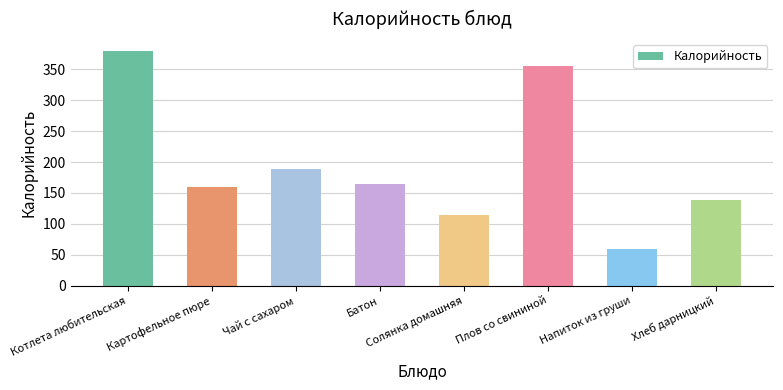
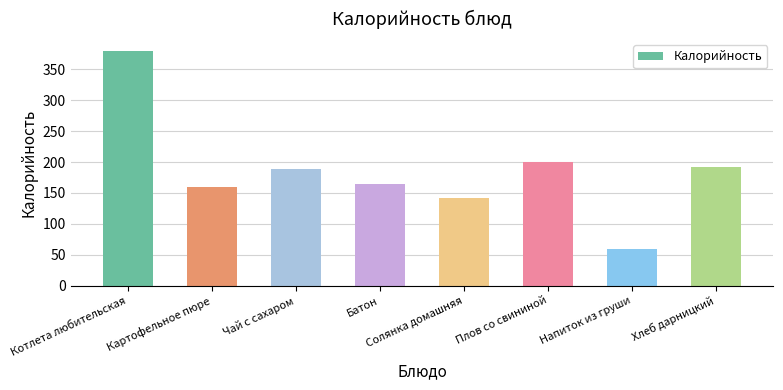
Солянка домашняя: 120 -> 140
Плов со свининой: 360 -> 200
Хлеб дарницкий: 140 -> 190
